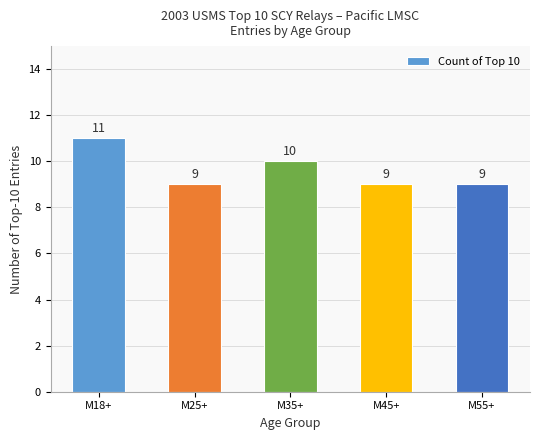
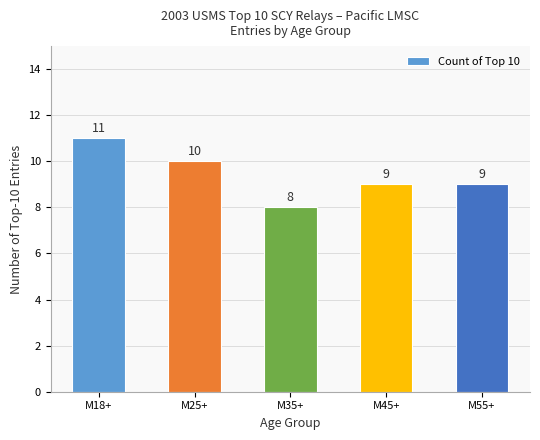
M25+: 9 -> 10
M35+: 10 -> 8
